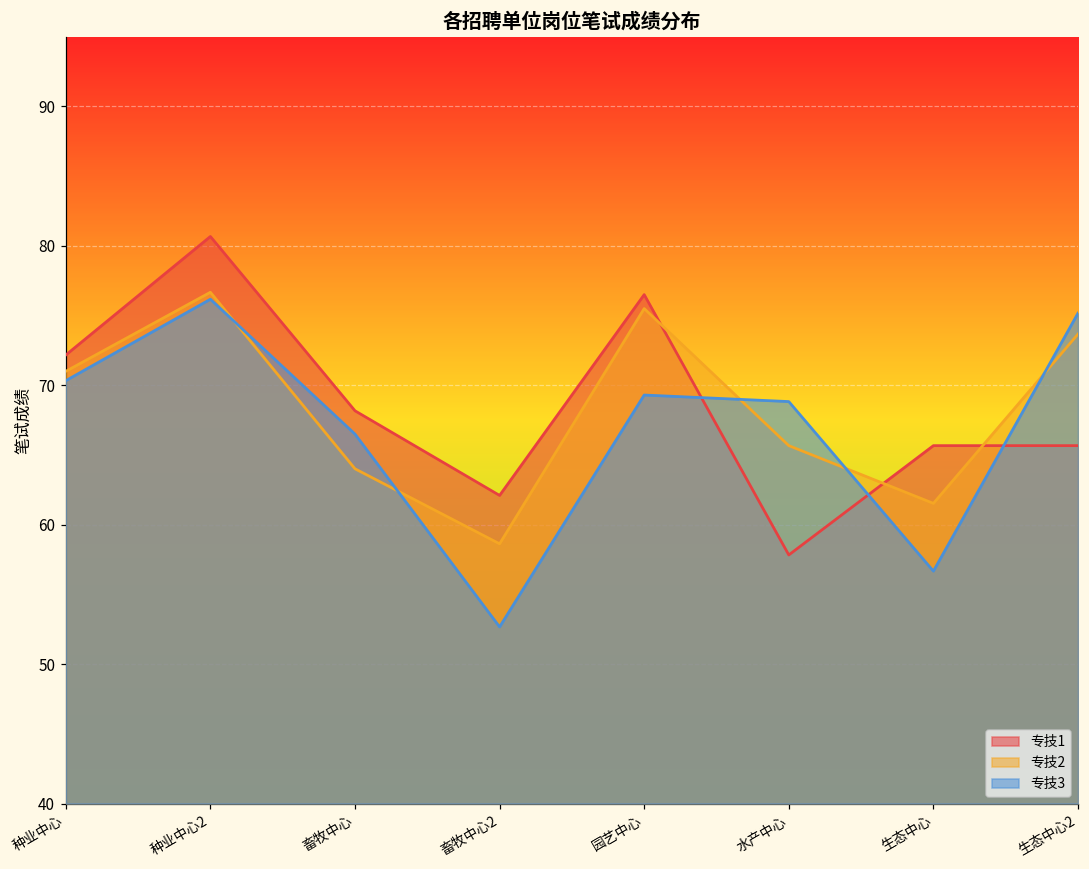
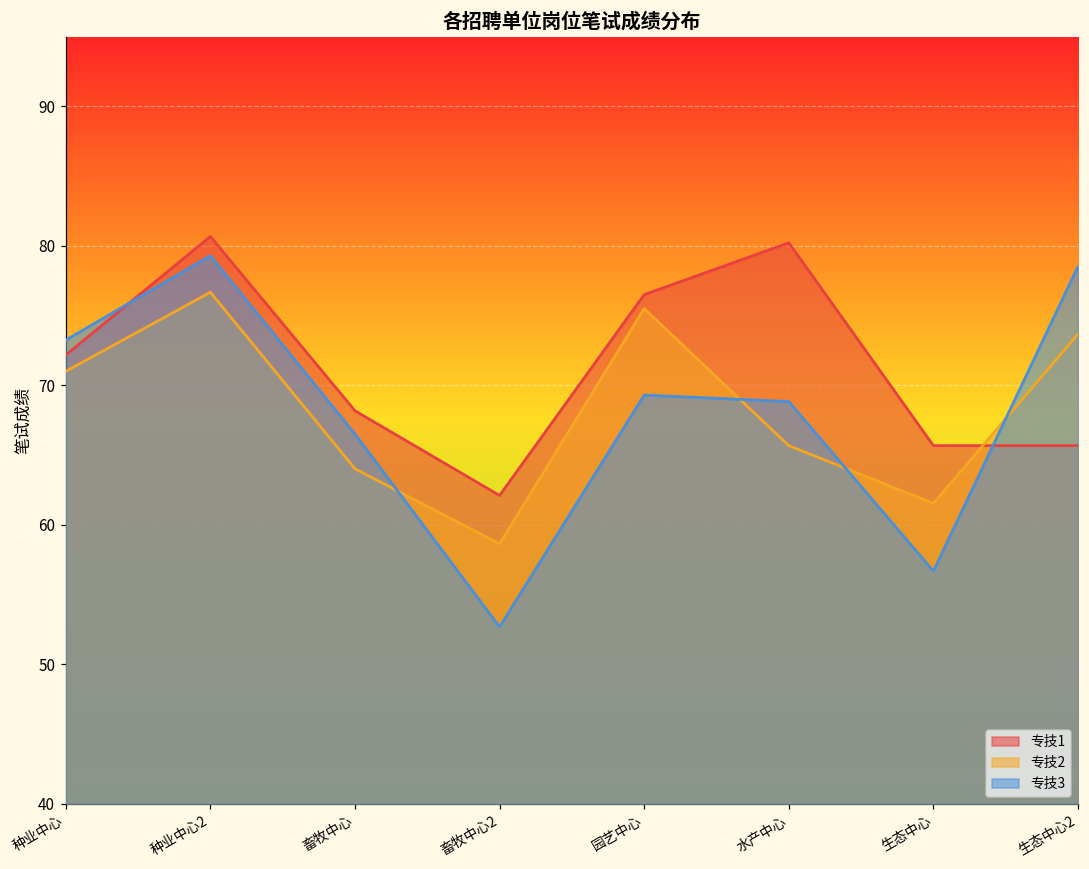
专技3, 种业中心: 70.3 -> 73.2
专技3, 种业中心2: 76.2 -> 79.3
专技1, 水产中心: 57.8 -> 80.2
专技3, 生态中心2: 75.2 -> 78.5
